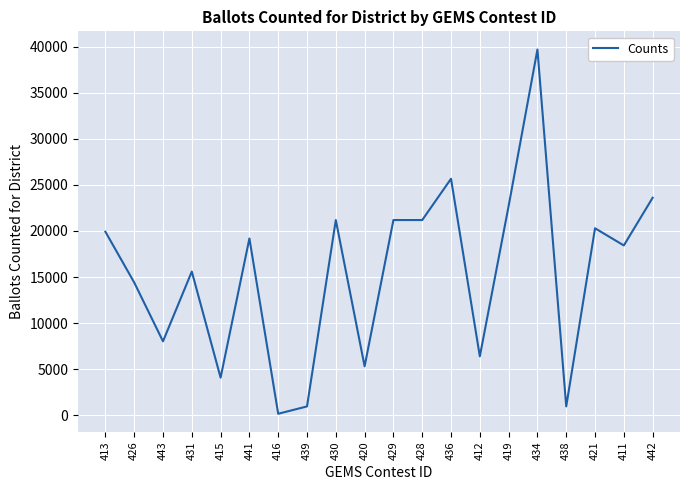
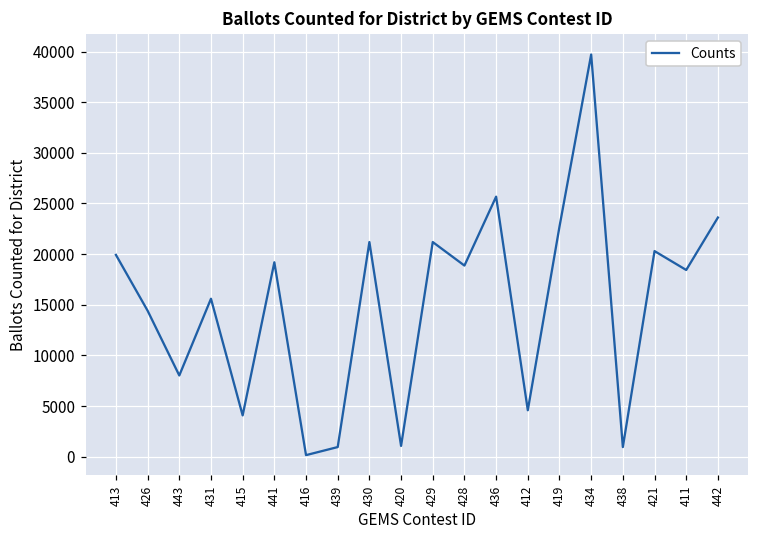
420: 5000 -> 1000
428: 21000 -> 19000
412: 6000 -> 5000
